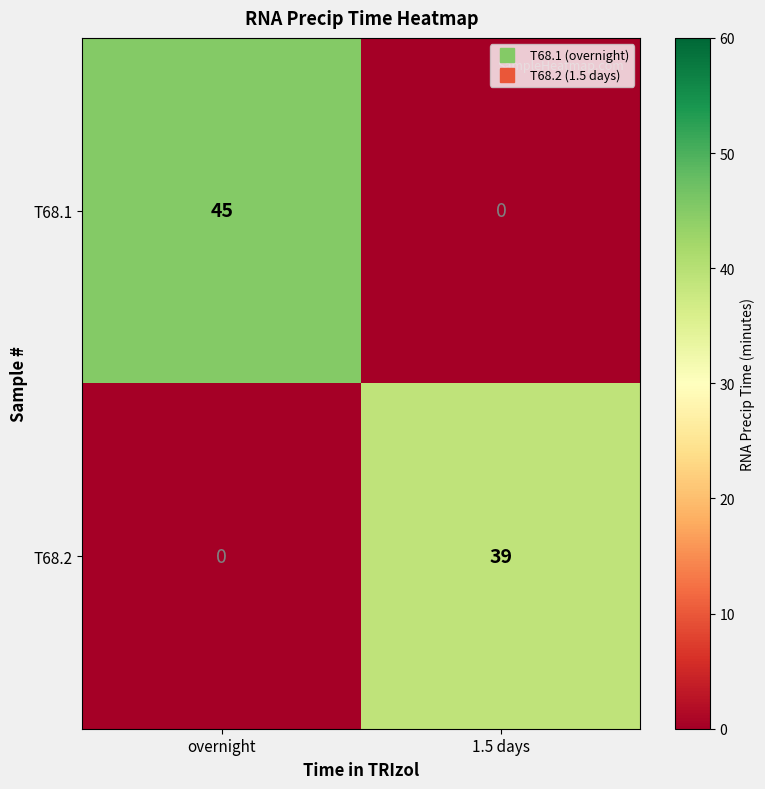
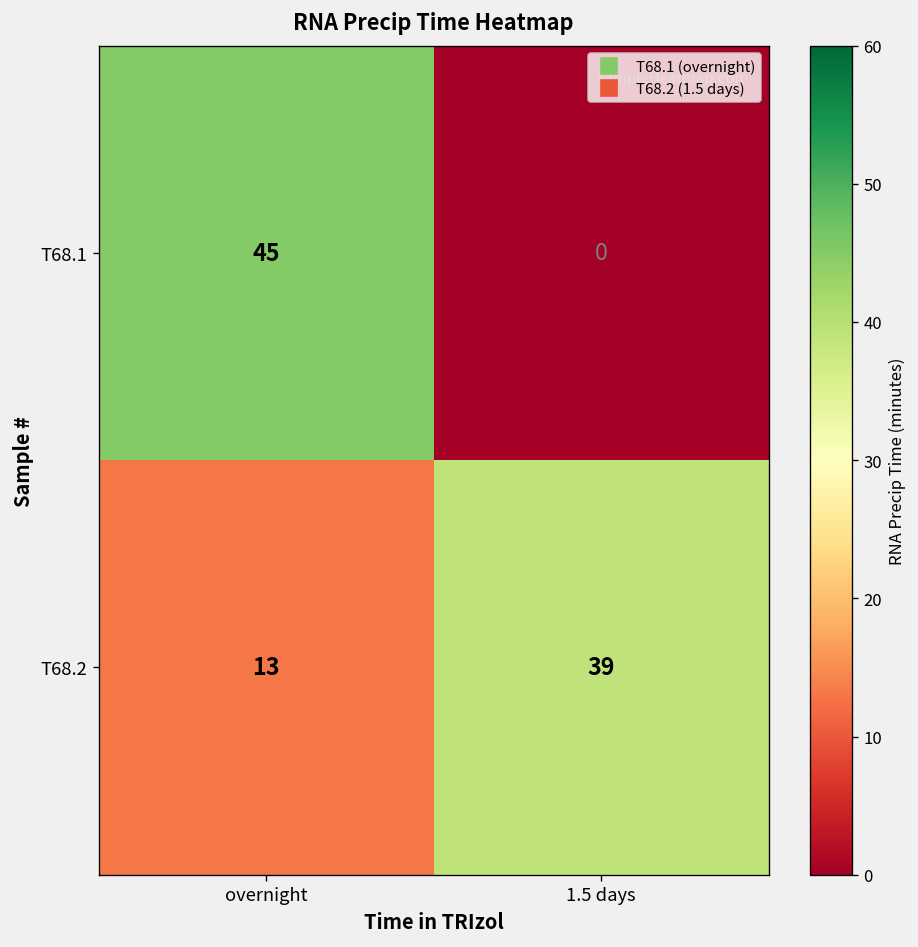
T68.2, overnight: 0 -> 13
